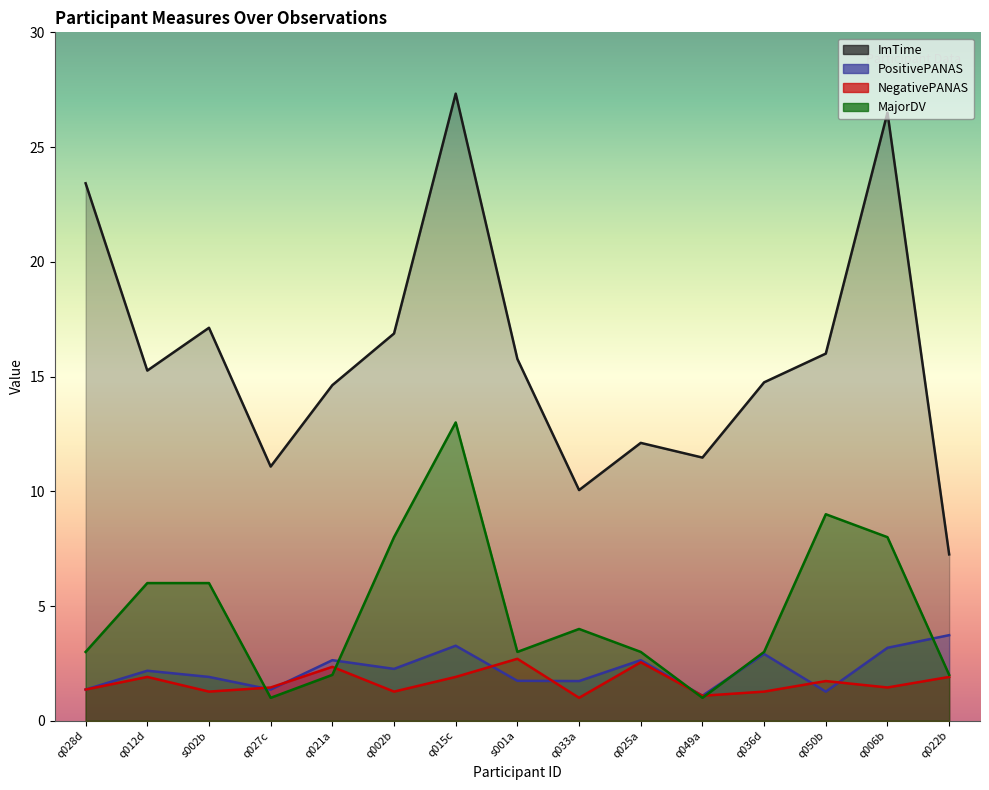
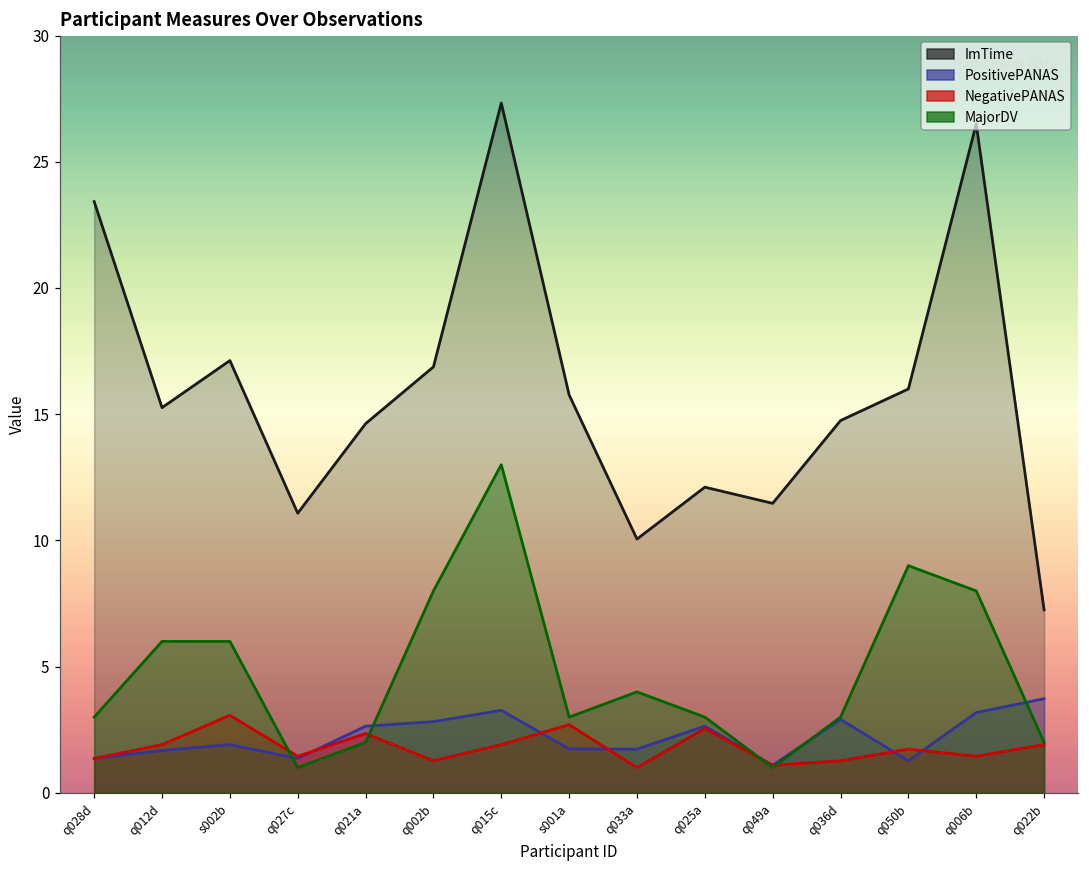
PositivePANAS, q012d: 2.2 -> 1.7
NegativePANAS, s002b: 1.3 -> 3.1
PositivePANAS, q002b: 2.3 -> 2.8
